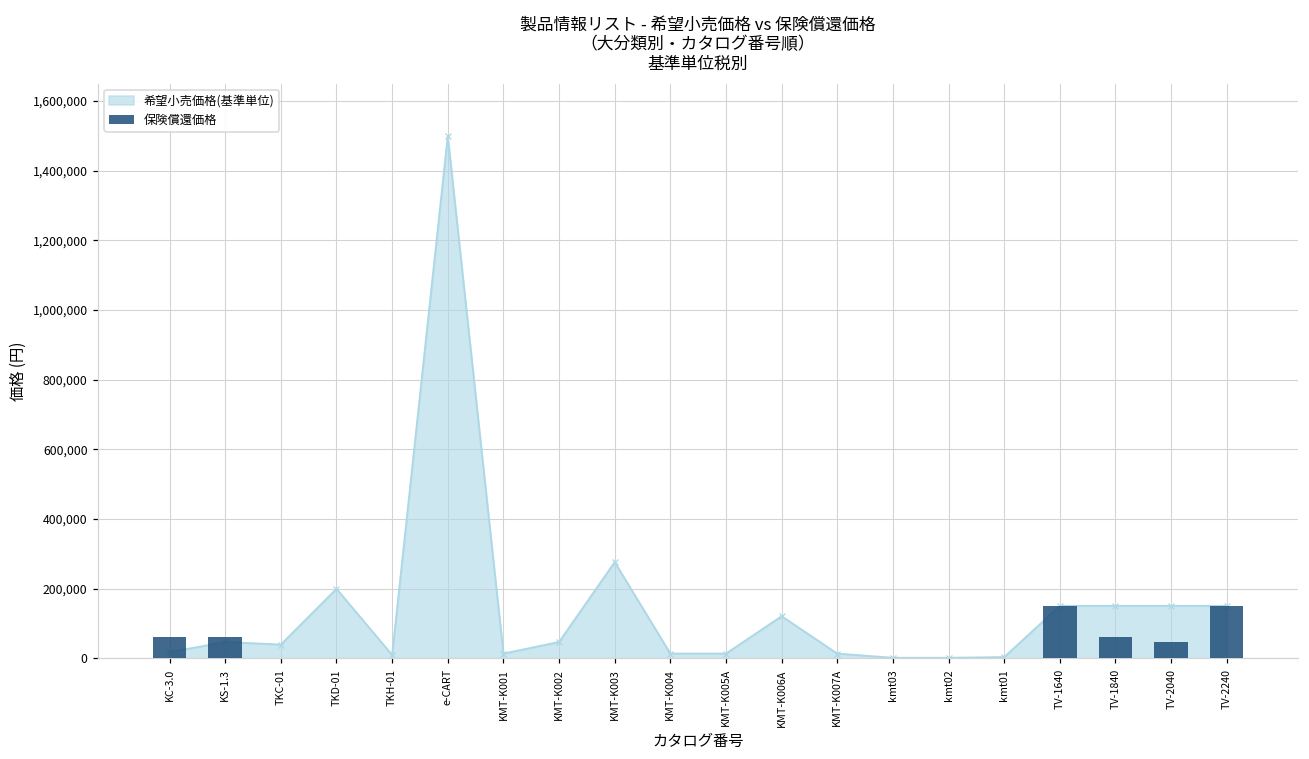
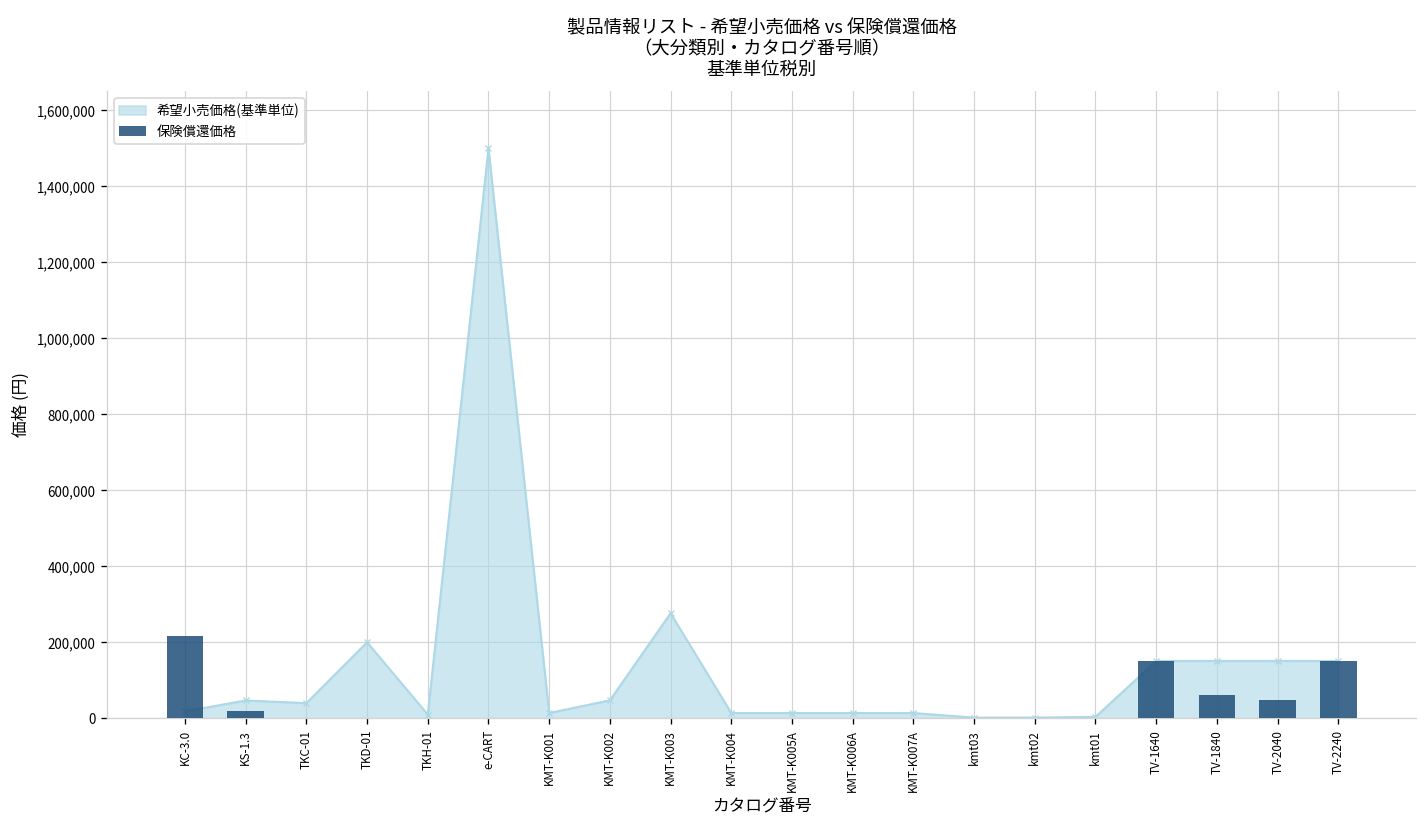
保険償還価格, KC-3.0: 60,000 -> 220,000
保険償還価格, KS-1.3: 60,000 -> 20,000
希望小売価格(基準単位), KMT-K006A: 120,000 -> 10,000
